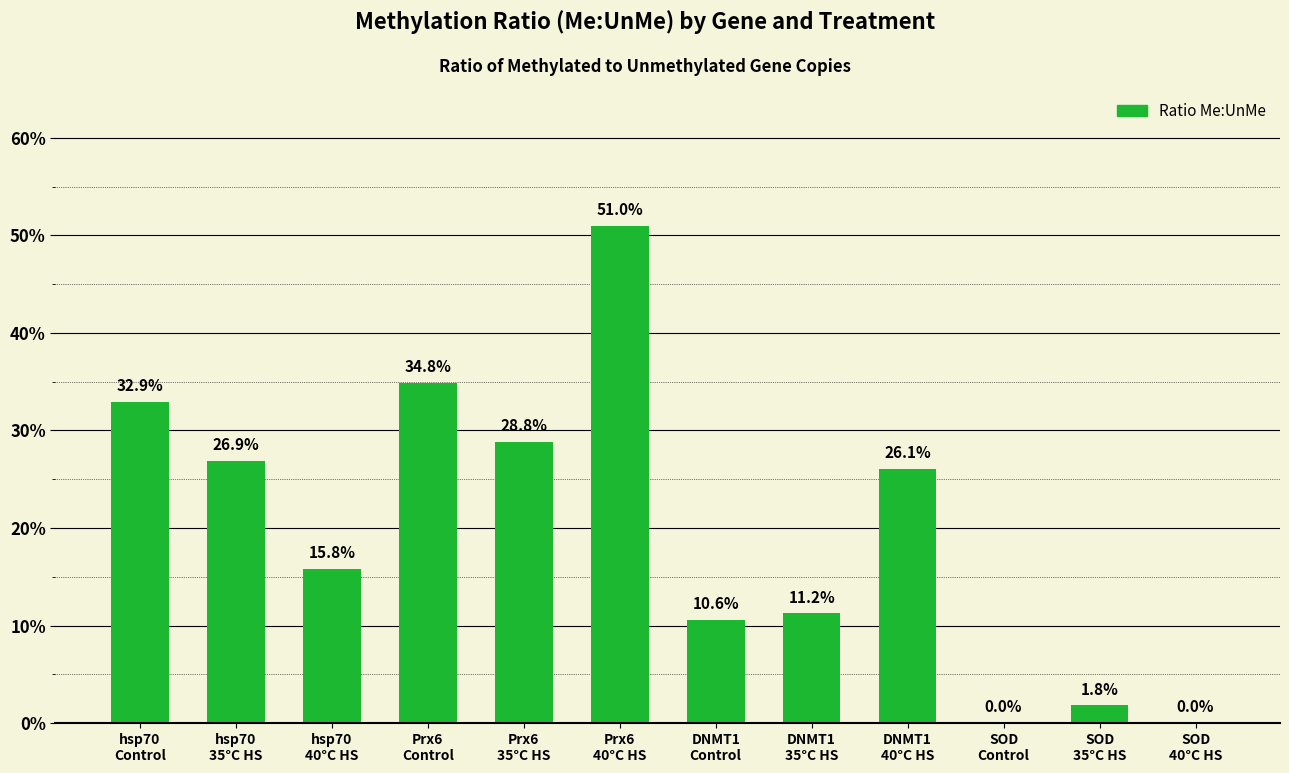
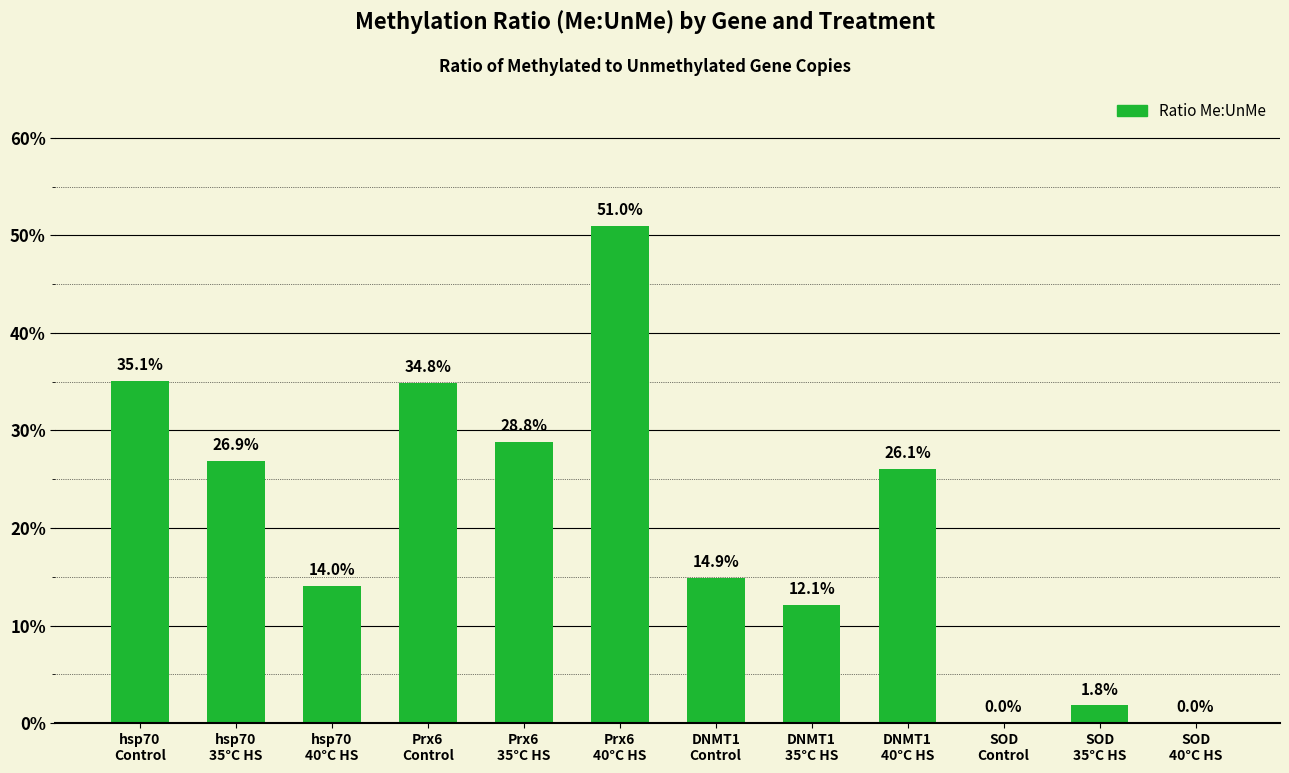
hsp70 Control: 32.9% -> 35.1%
hsp70 40°C HS: 15.8% -> 14.0%
DNMT1 Control: 10.6% -> 14.9%
DNMT1 35°C HS: 11.2% -> 12.1%
